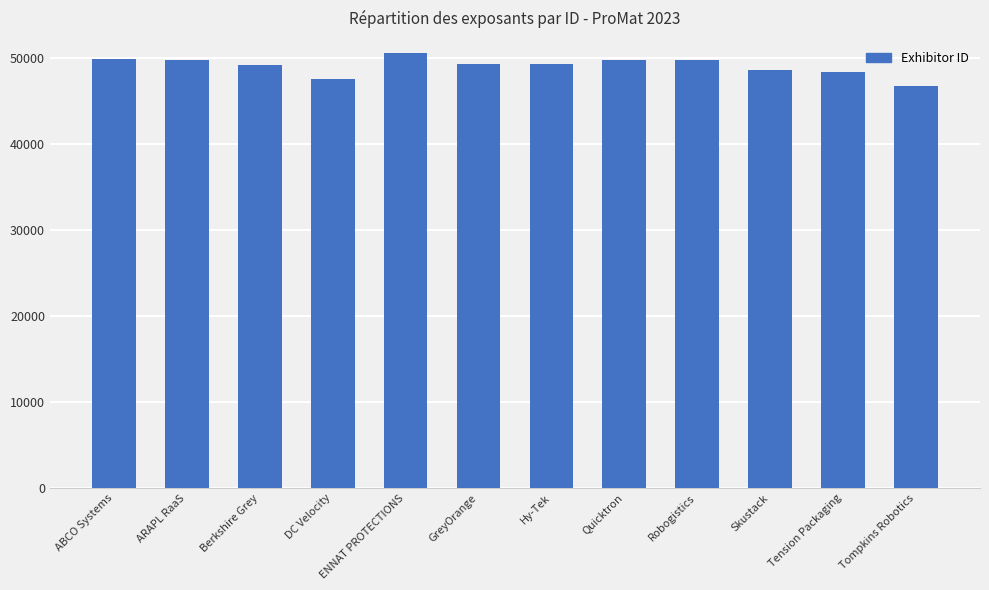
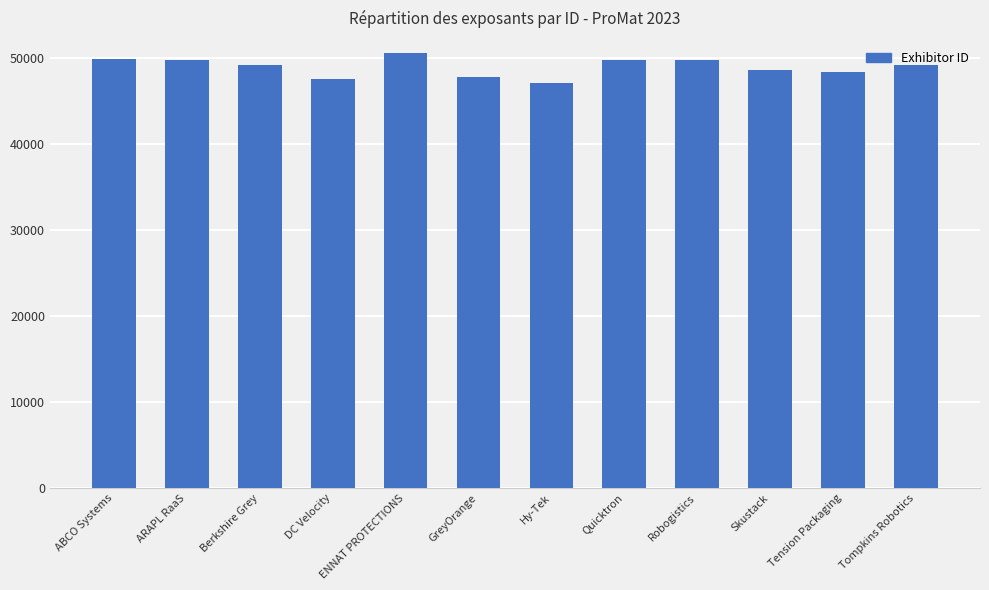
GreyOrange: 49000 -> 48000
Hy-Tek: 49000 -> 47000
Tompkins Robotics: 47000 -> 49000
